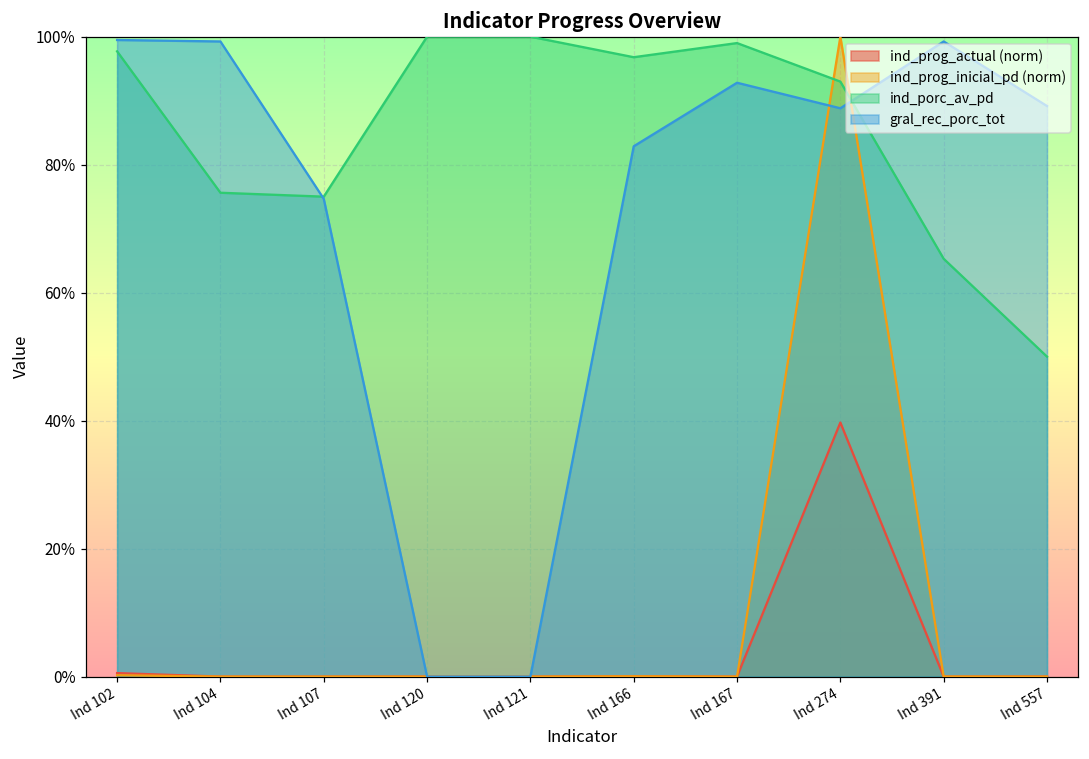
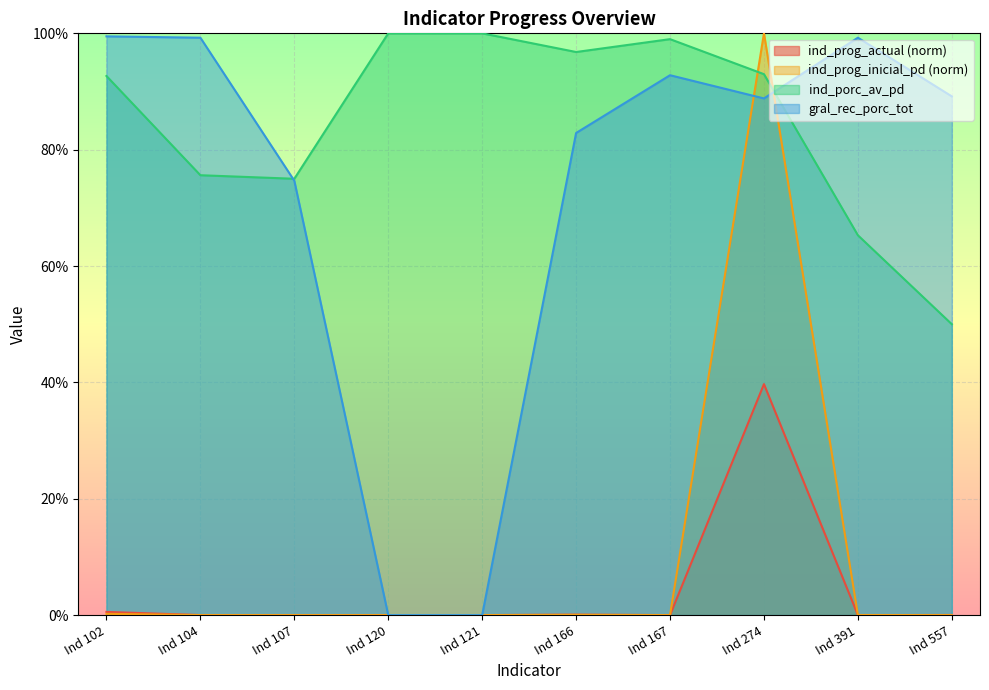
ind_porc_av_pd, Ind 102: 98% -> 93%
